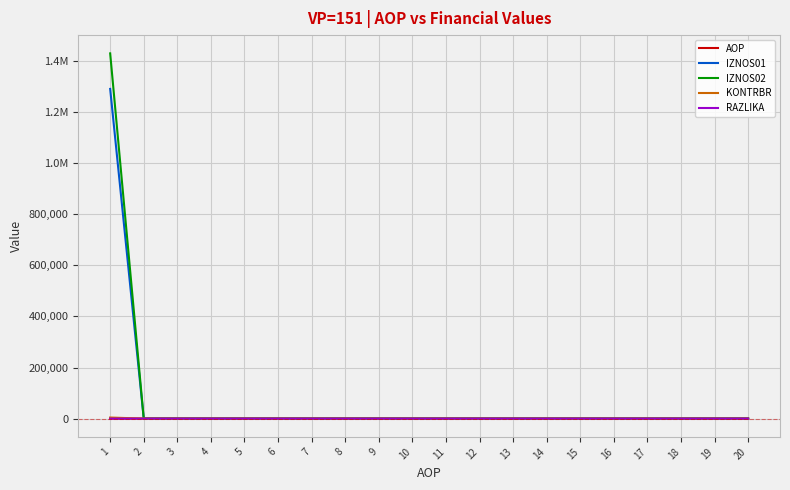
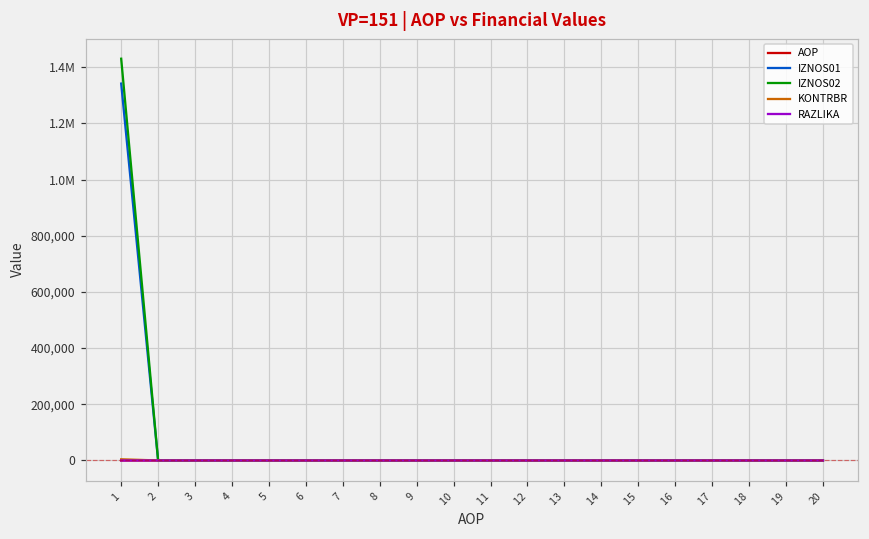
IZNOS01, 1: 1,290,000 -> 1,340,000
